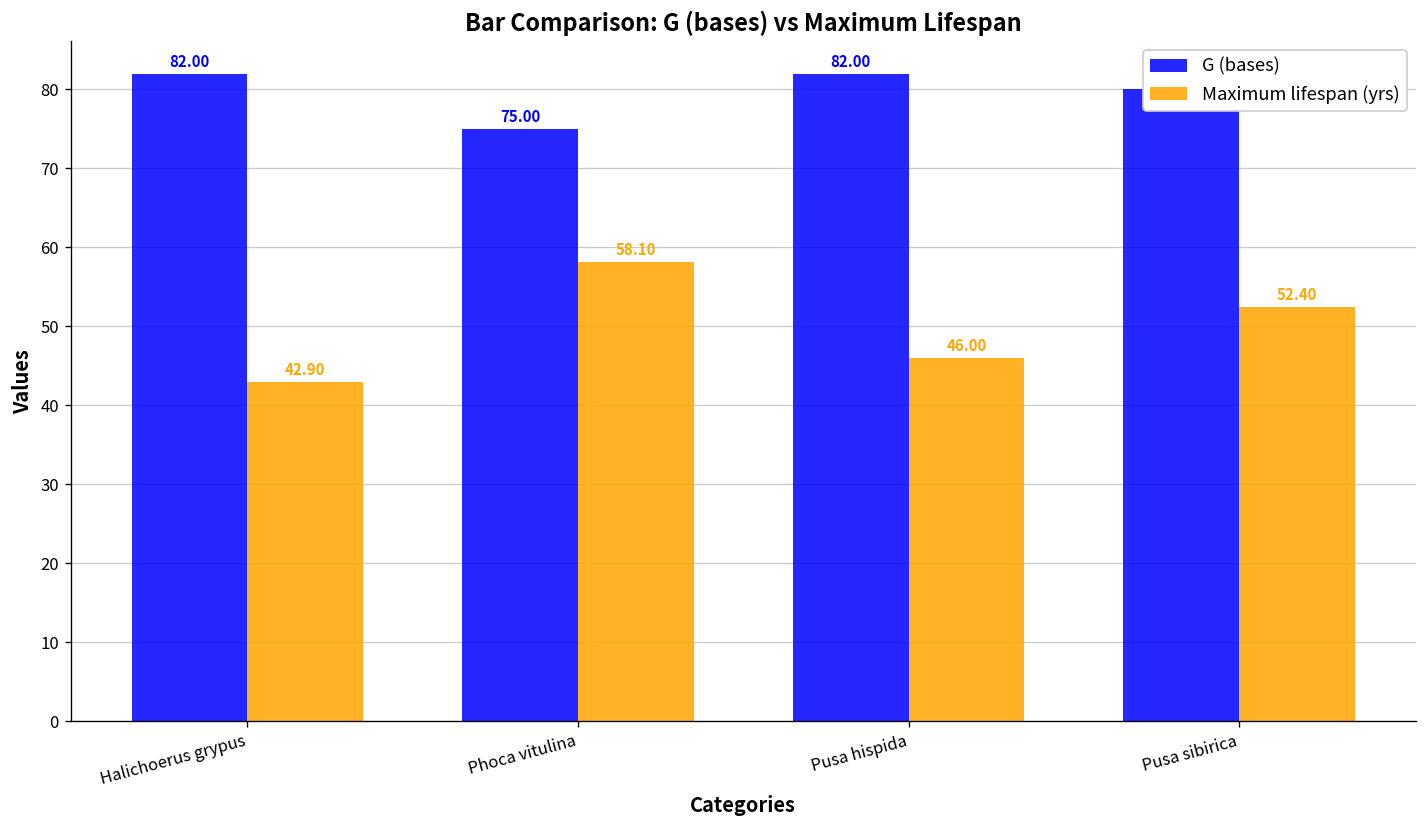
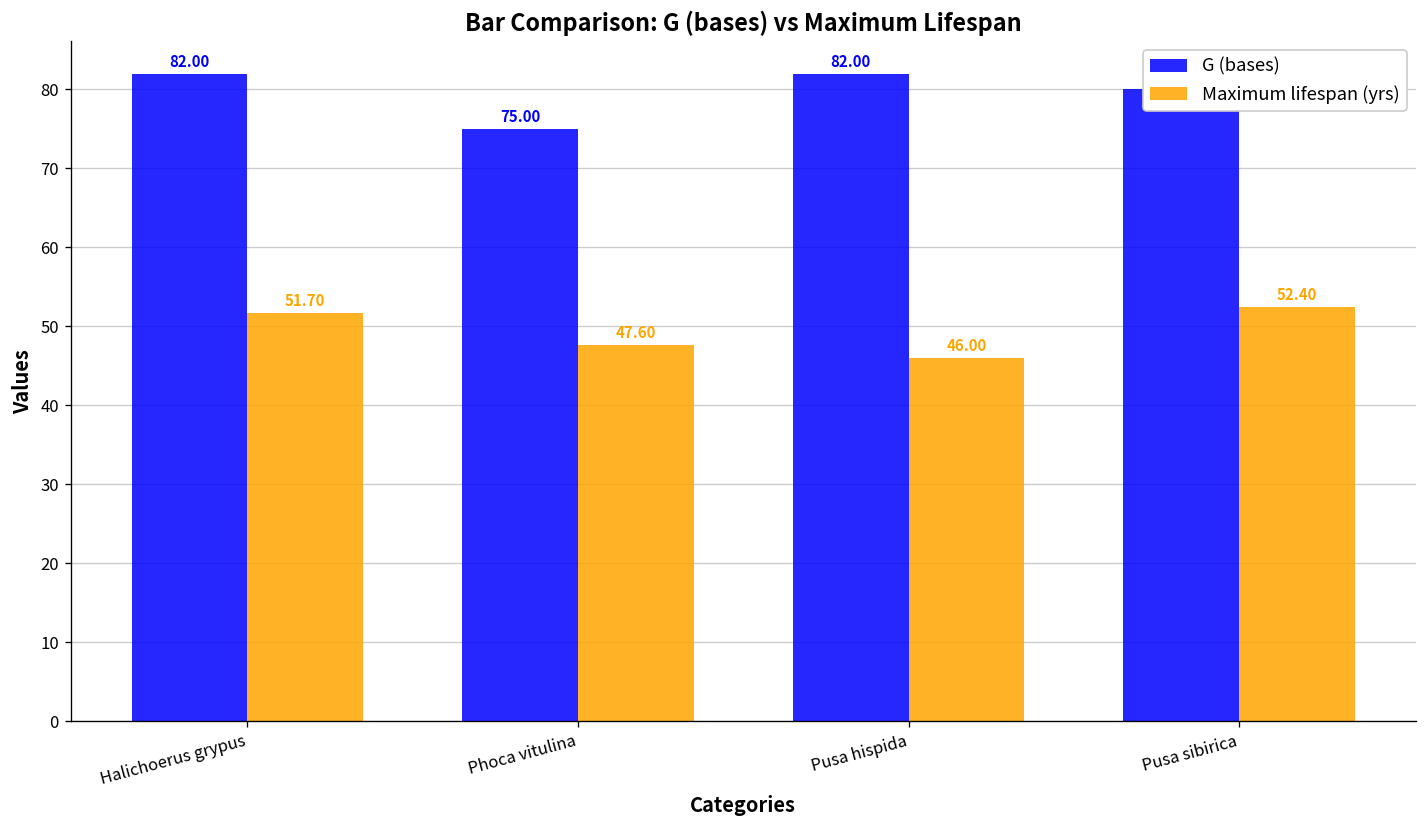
Maximum lifespan (yrs), Halichoerus grypus: 42.90 -> 51.70
Maximum lifespan (yrs), Phoca vitulina: 58.10 -> 47.60
